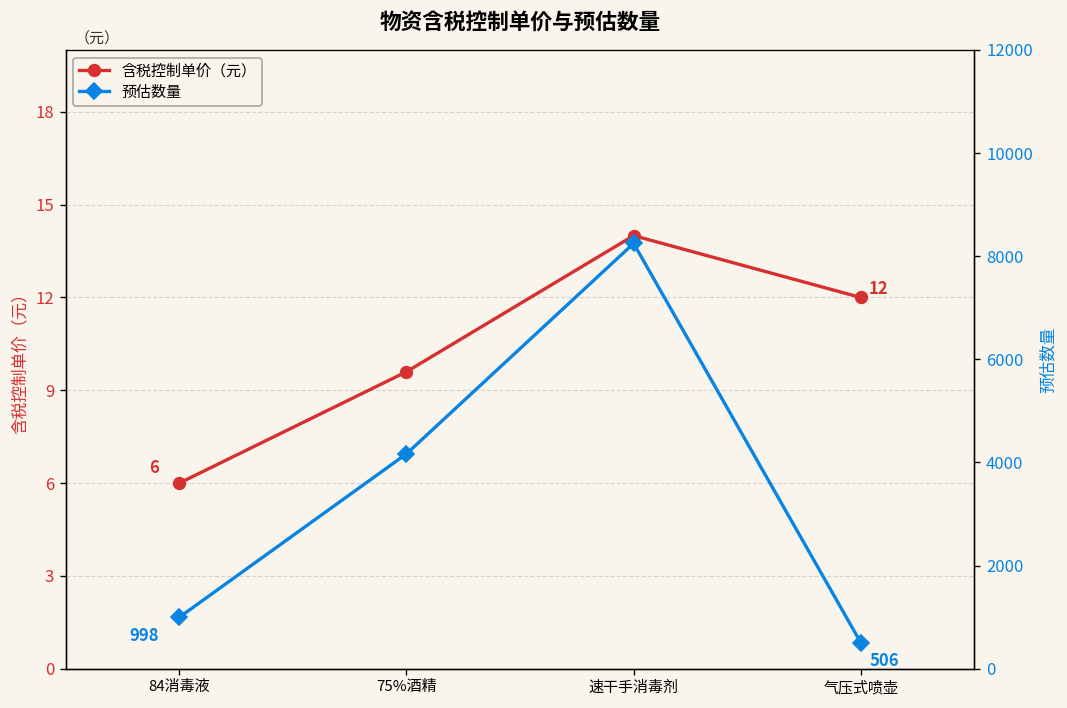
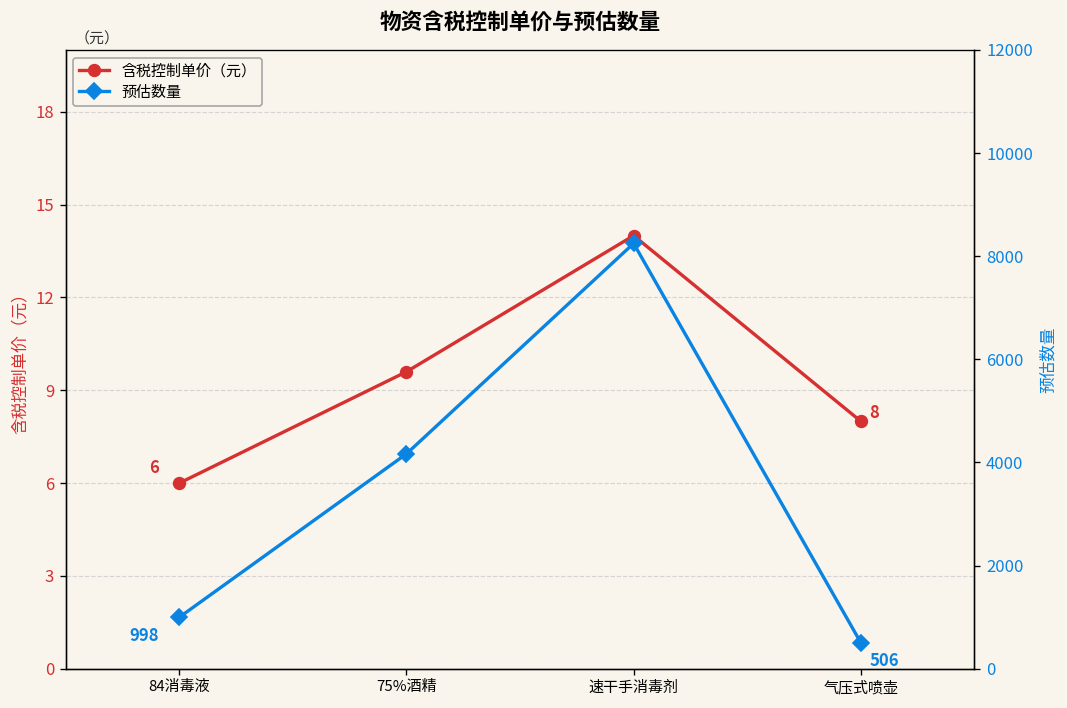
含税控制单价（元）, 气压式喷壶: 12 -> 8
